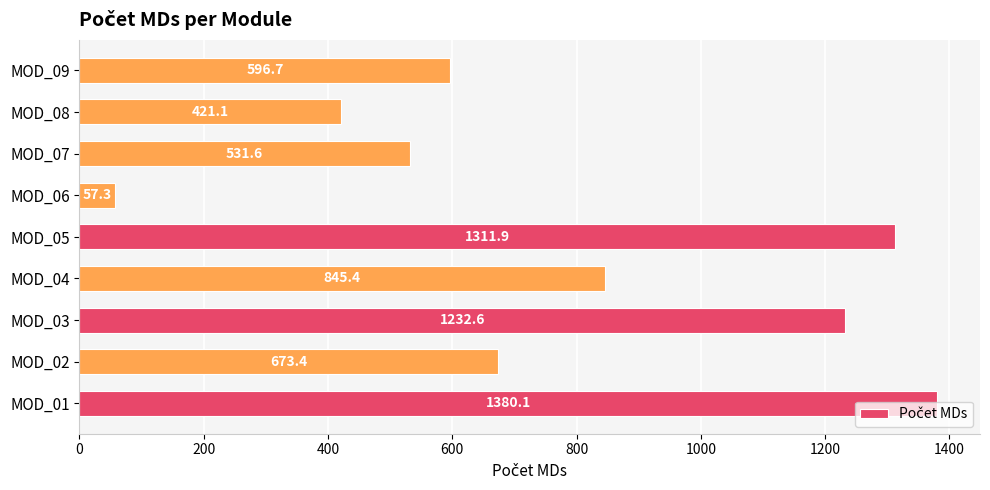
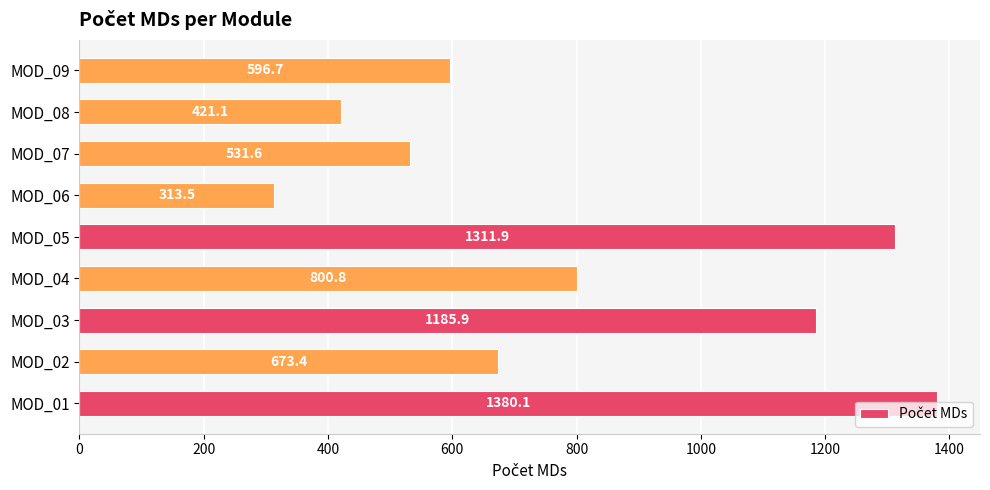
MOD_06: 57.3 -> 313.5
MOD_04: 845.4 -> 800.8
MOD_03: 1232.6 -> 1185.9
